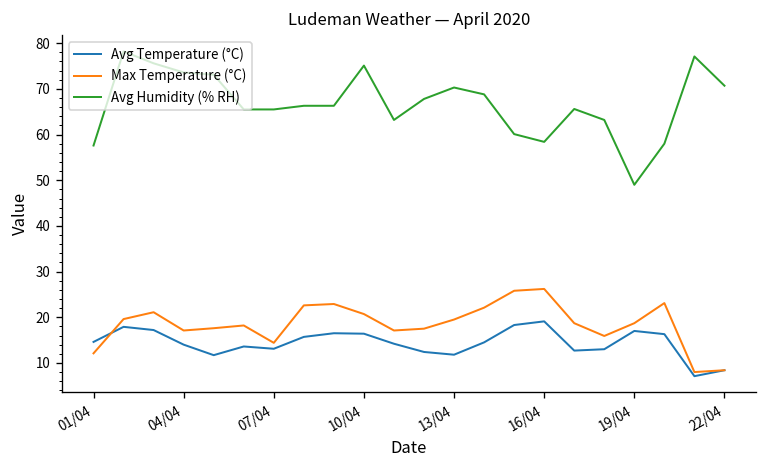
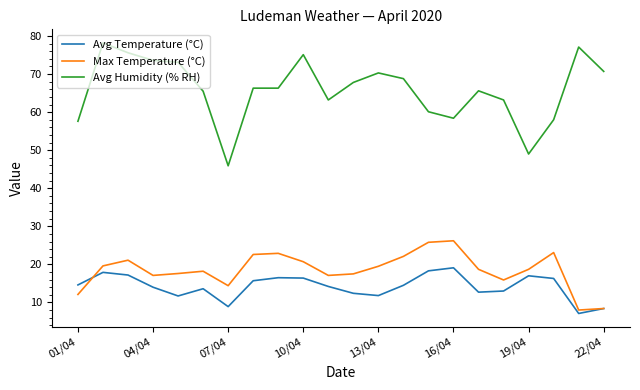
Avg Temperature (°C), 07/04: 13 -> 9
Avg Humidity (% RH), 07/04: 66 -> 46
